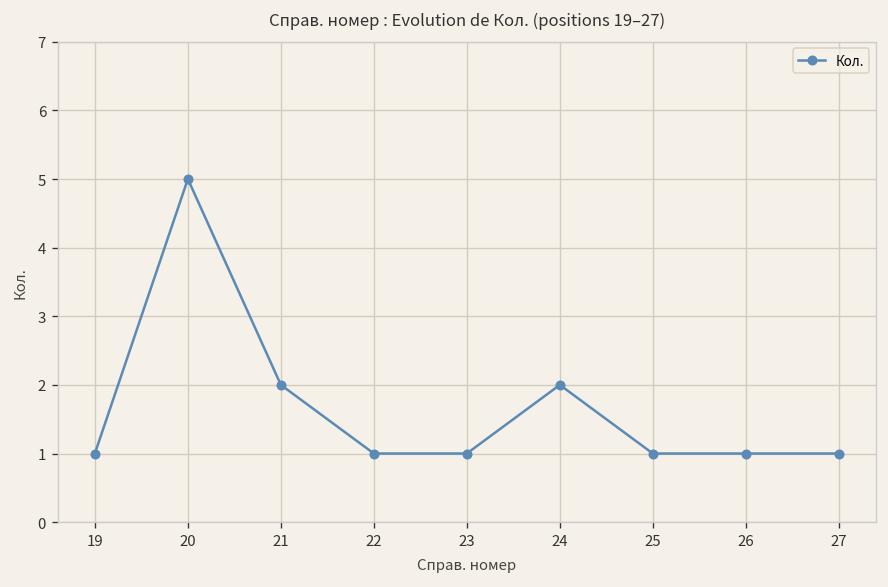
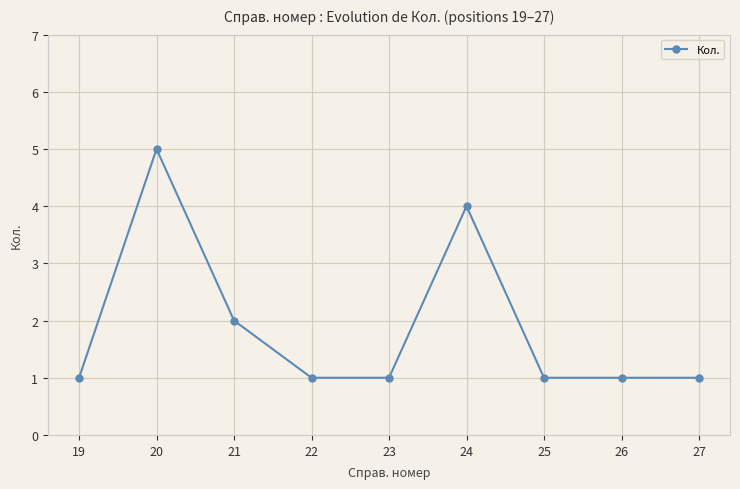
24: 2 -> 4
